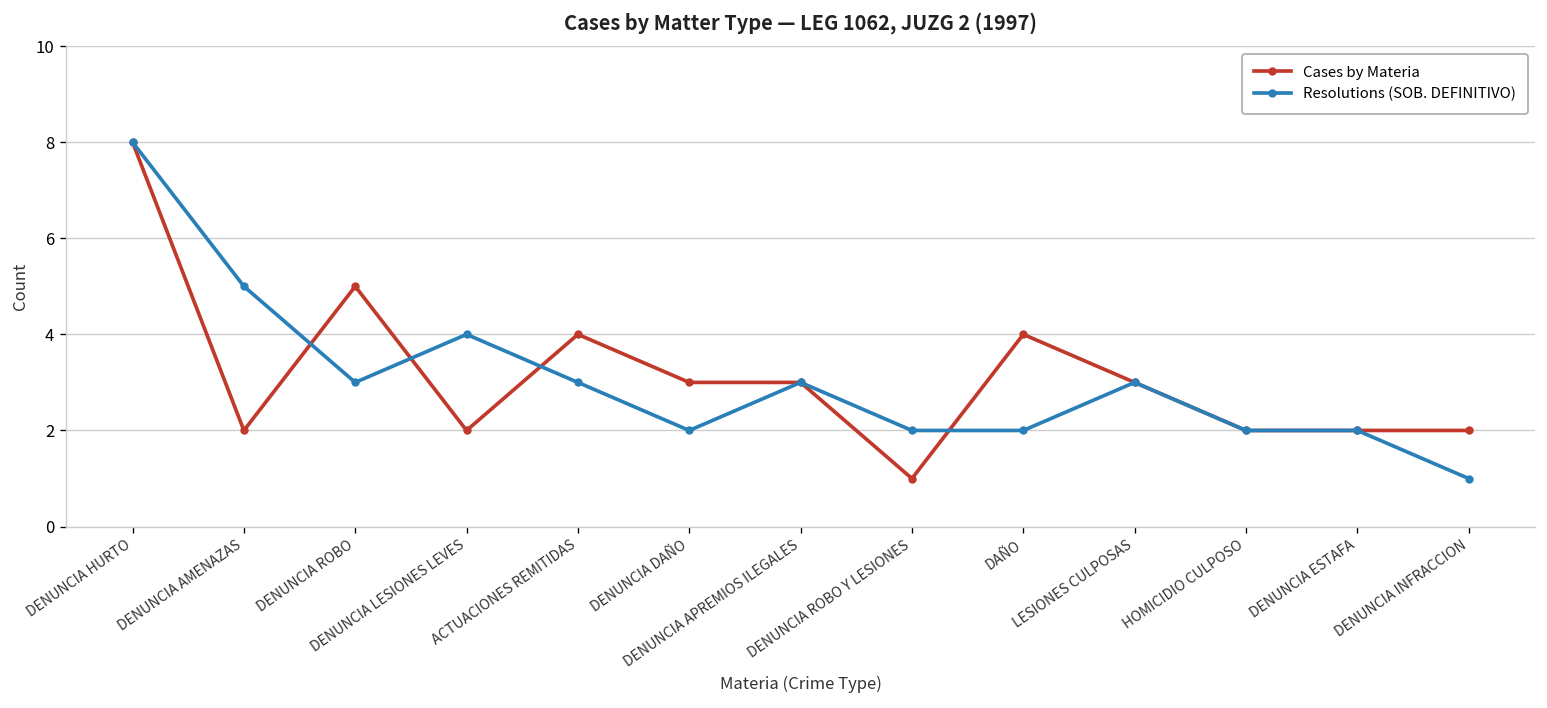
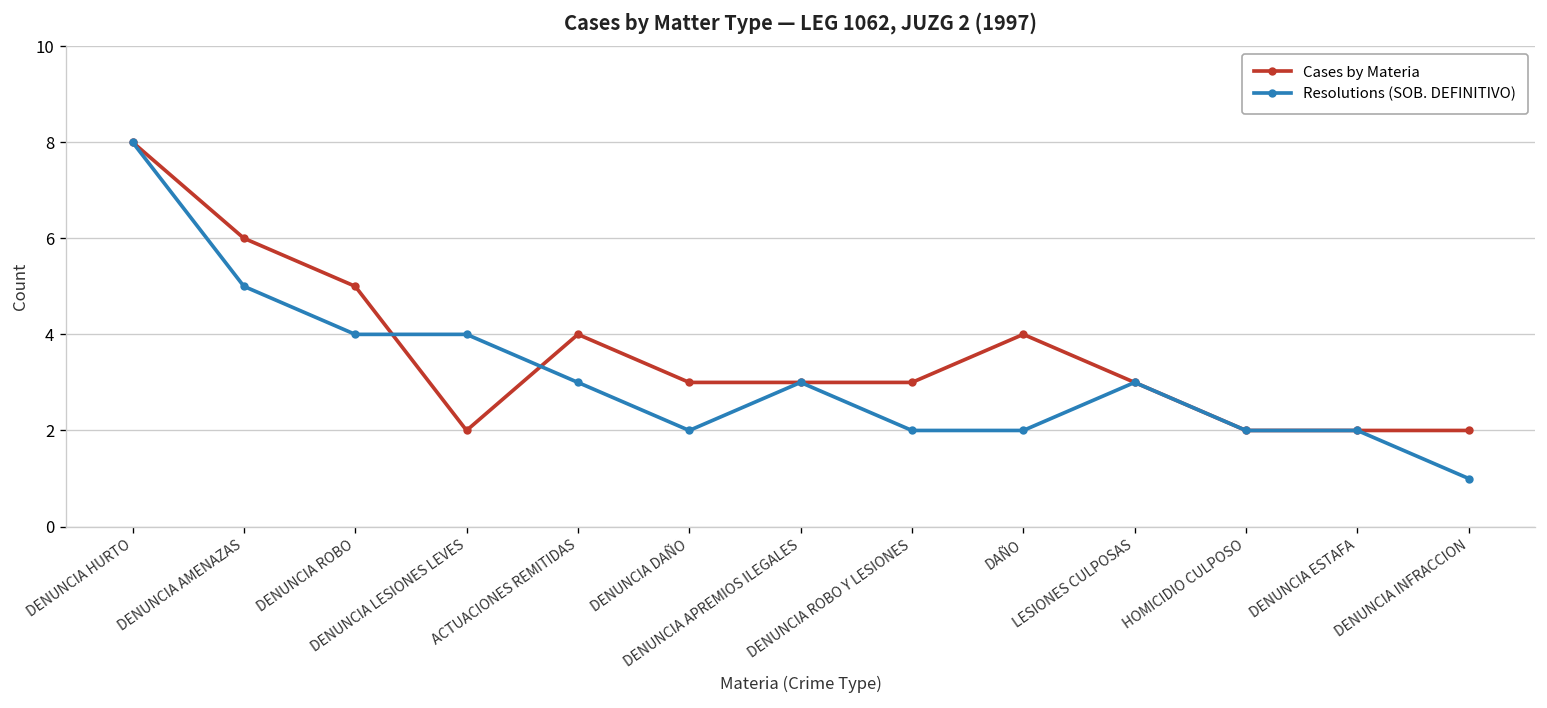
Cases by Materia, DENUNCIA AMENAZAS: 2 -> 6
Resolutions (SOB. DEFINITIVO), DENUNCIA ROBO: 3 -> 4
Cases by Materia, DENUNCIA ROBO Y LESIONES: 1 -> 3
